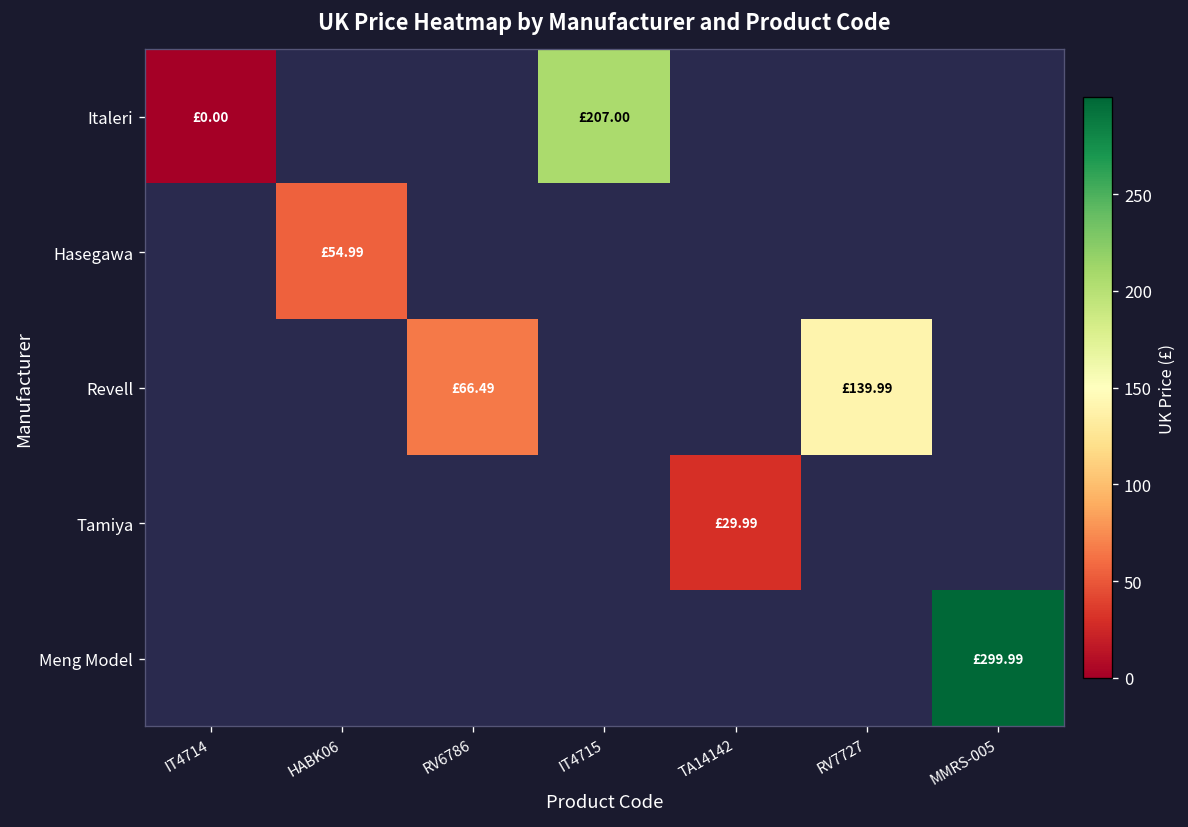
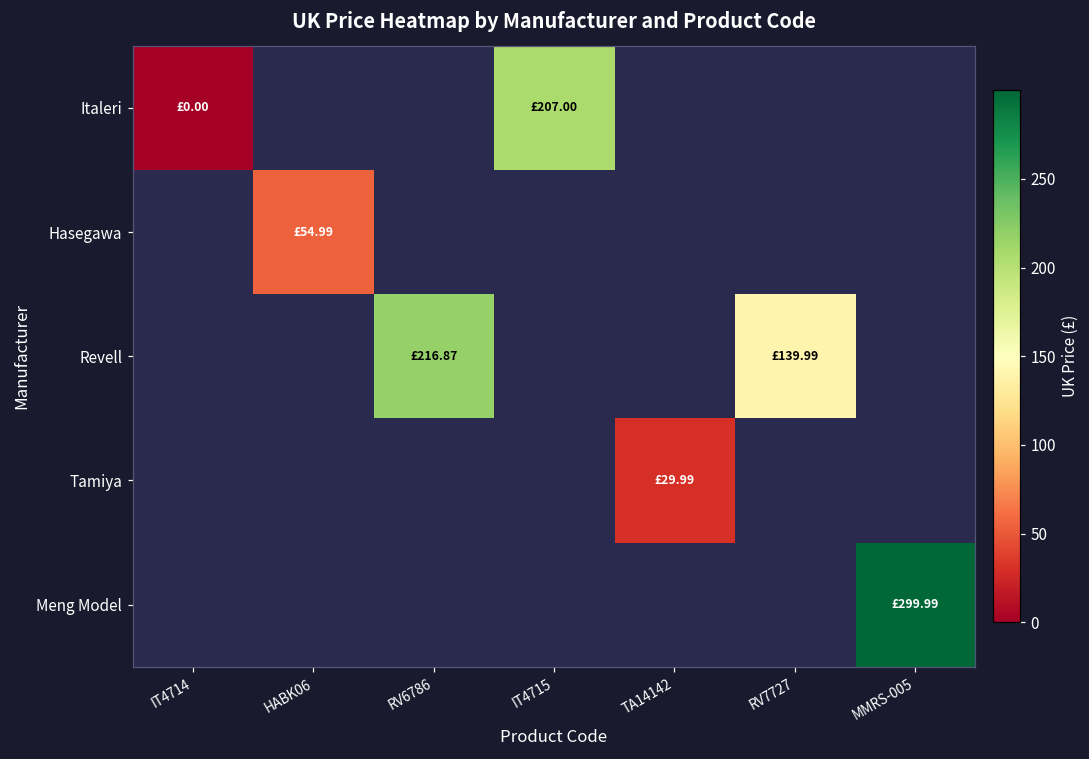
Revell, RV6786: £66.49 -> £216.87
